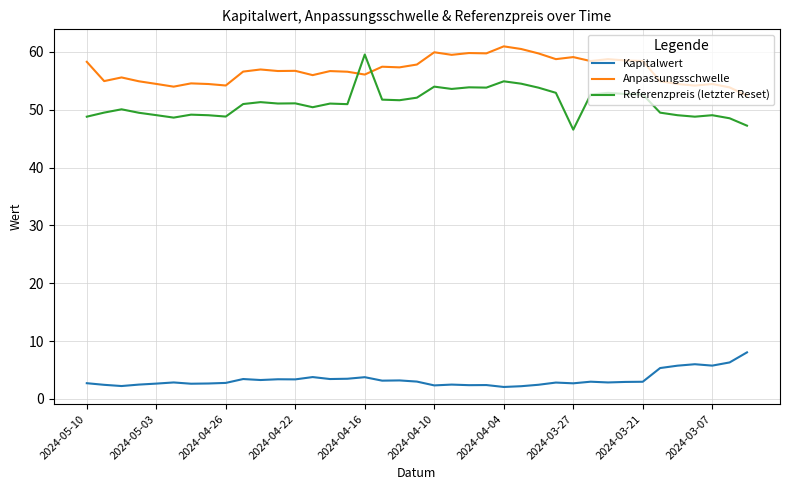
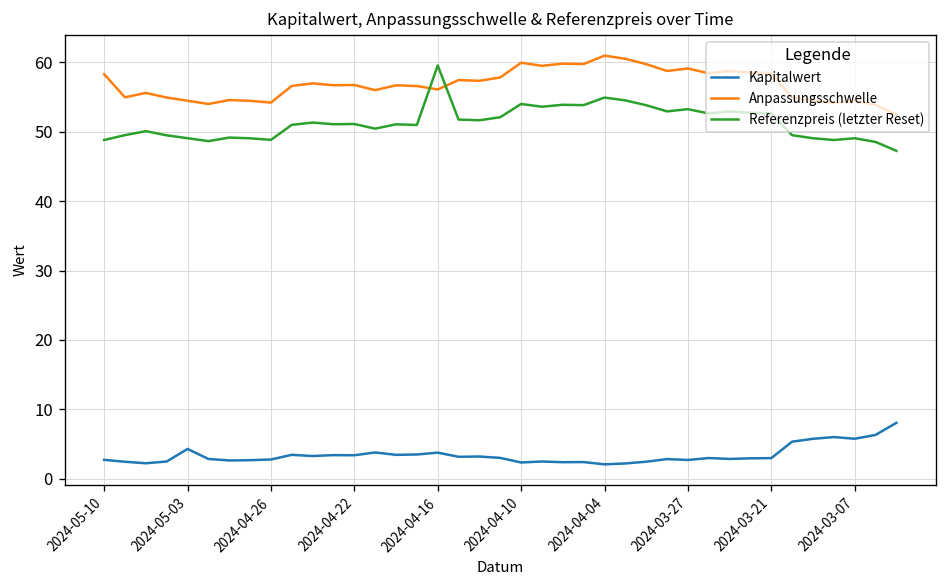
Kapitalwert, 2024-05-03: 3 -> 4
Referenzpreis (letzter Reset), 2024-03-27: 47 -> 53
